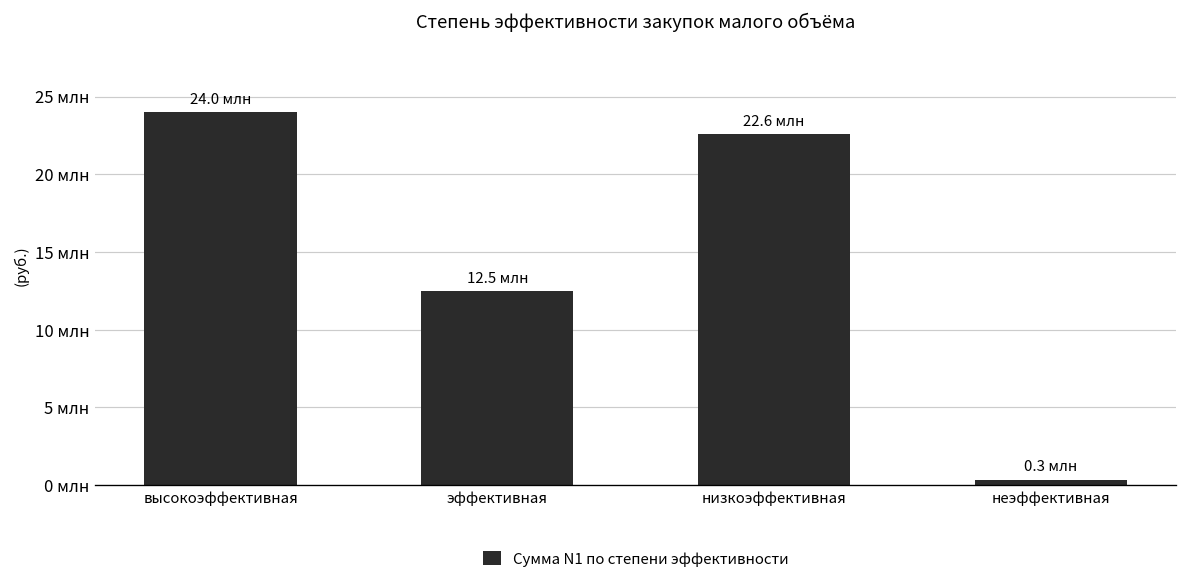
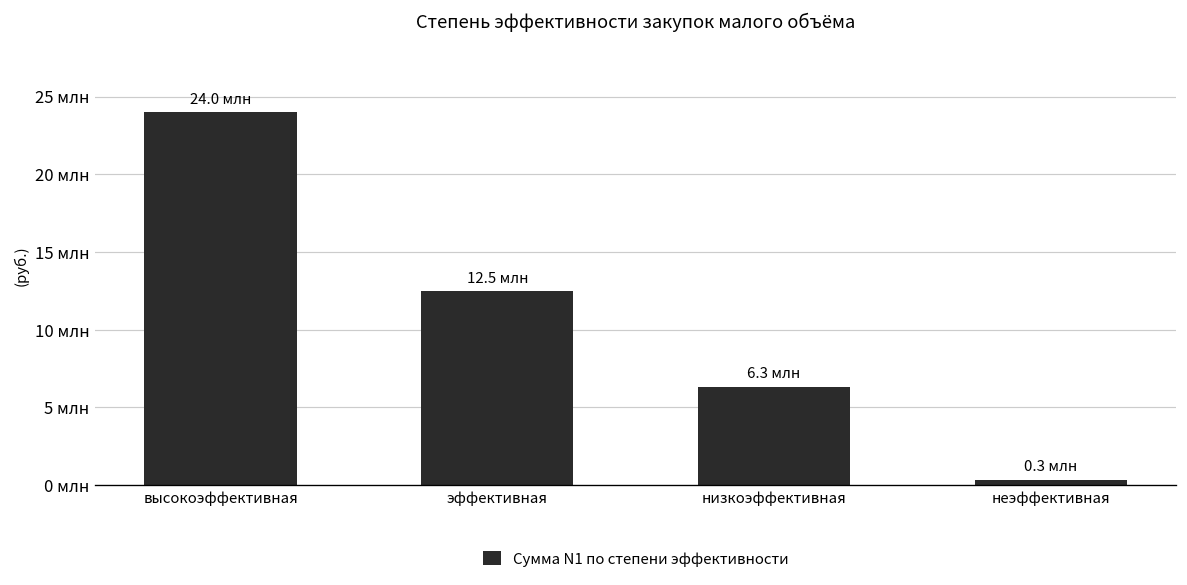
низкоэффективная: 22.6 -> 6.3
